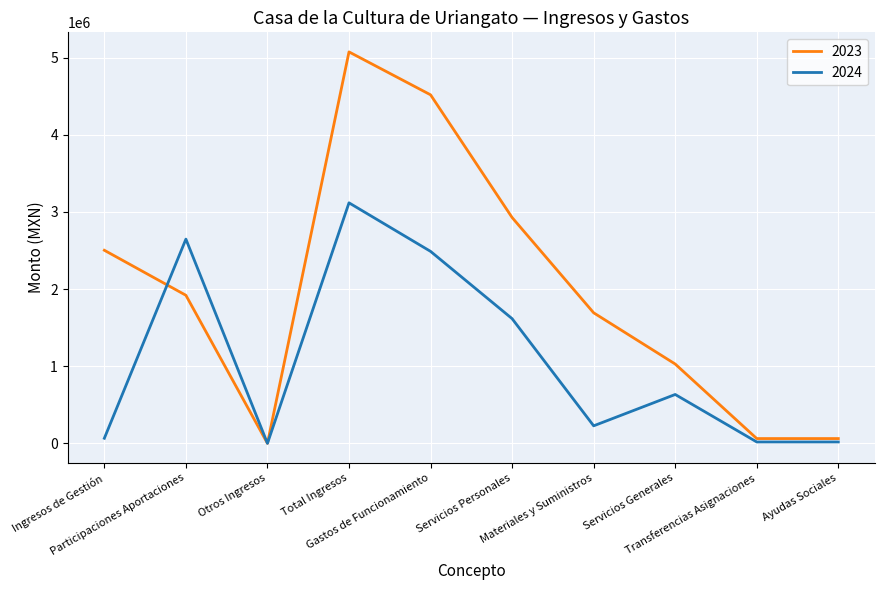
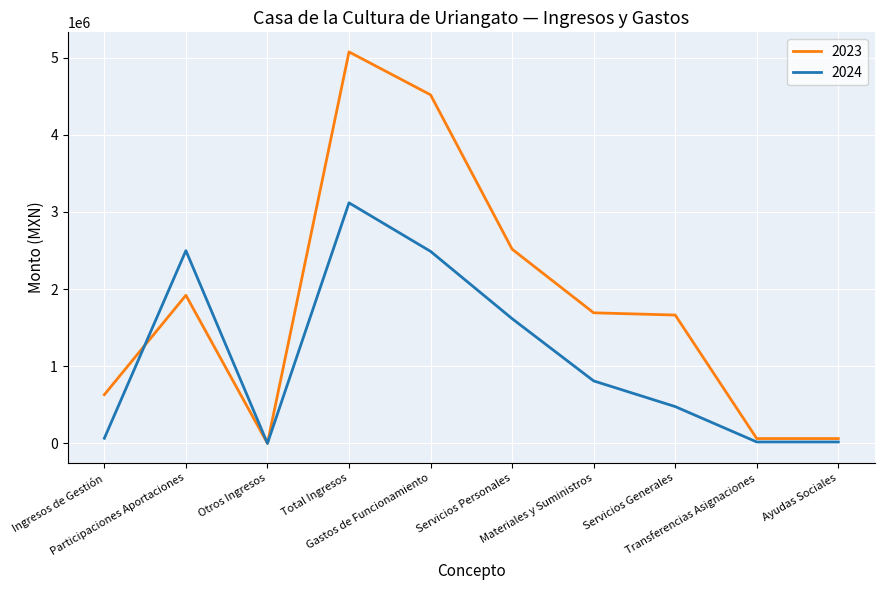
2023, Ingresos de Gestión: 2500000 -> 600000
2024, Participaciones Aportaciones: 2600000 -> 2500000
2023, Servicios Personales: 2900000 -> 2500000
2024, Materiales y Suministros: 200000 -> 800000
2023, Servicios Generales: 1000000 -> 1700000
2024, Servicios Generales: 600000 -> 500000
